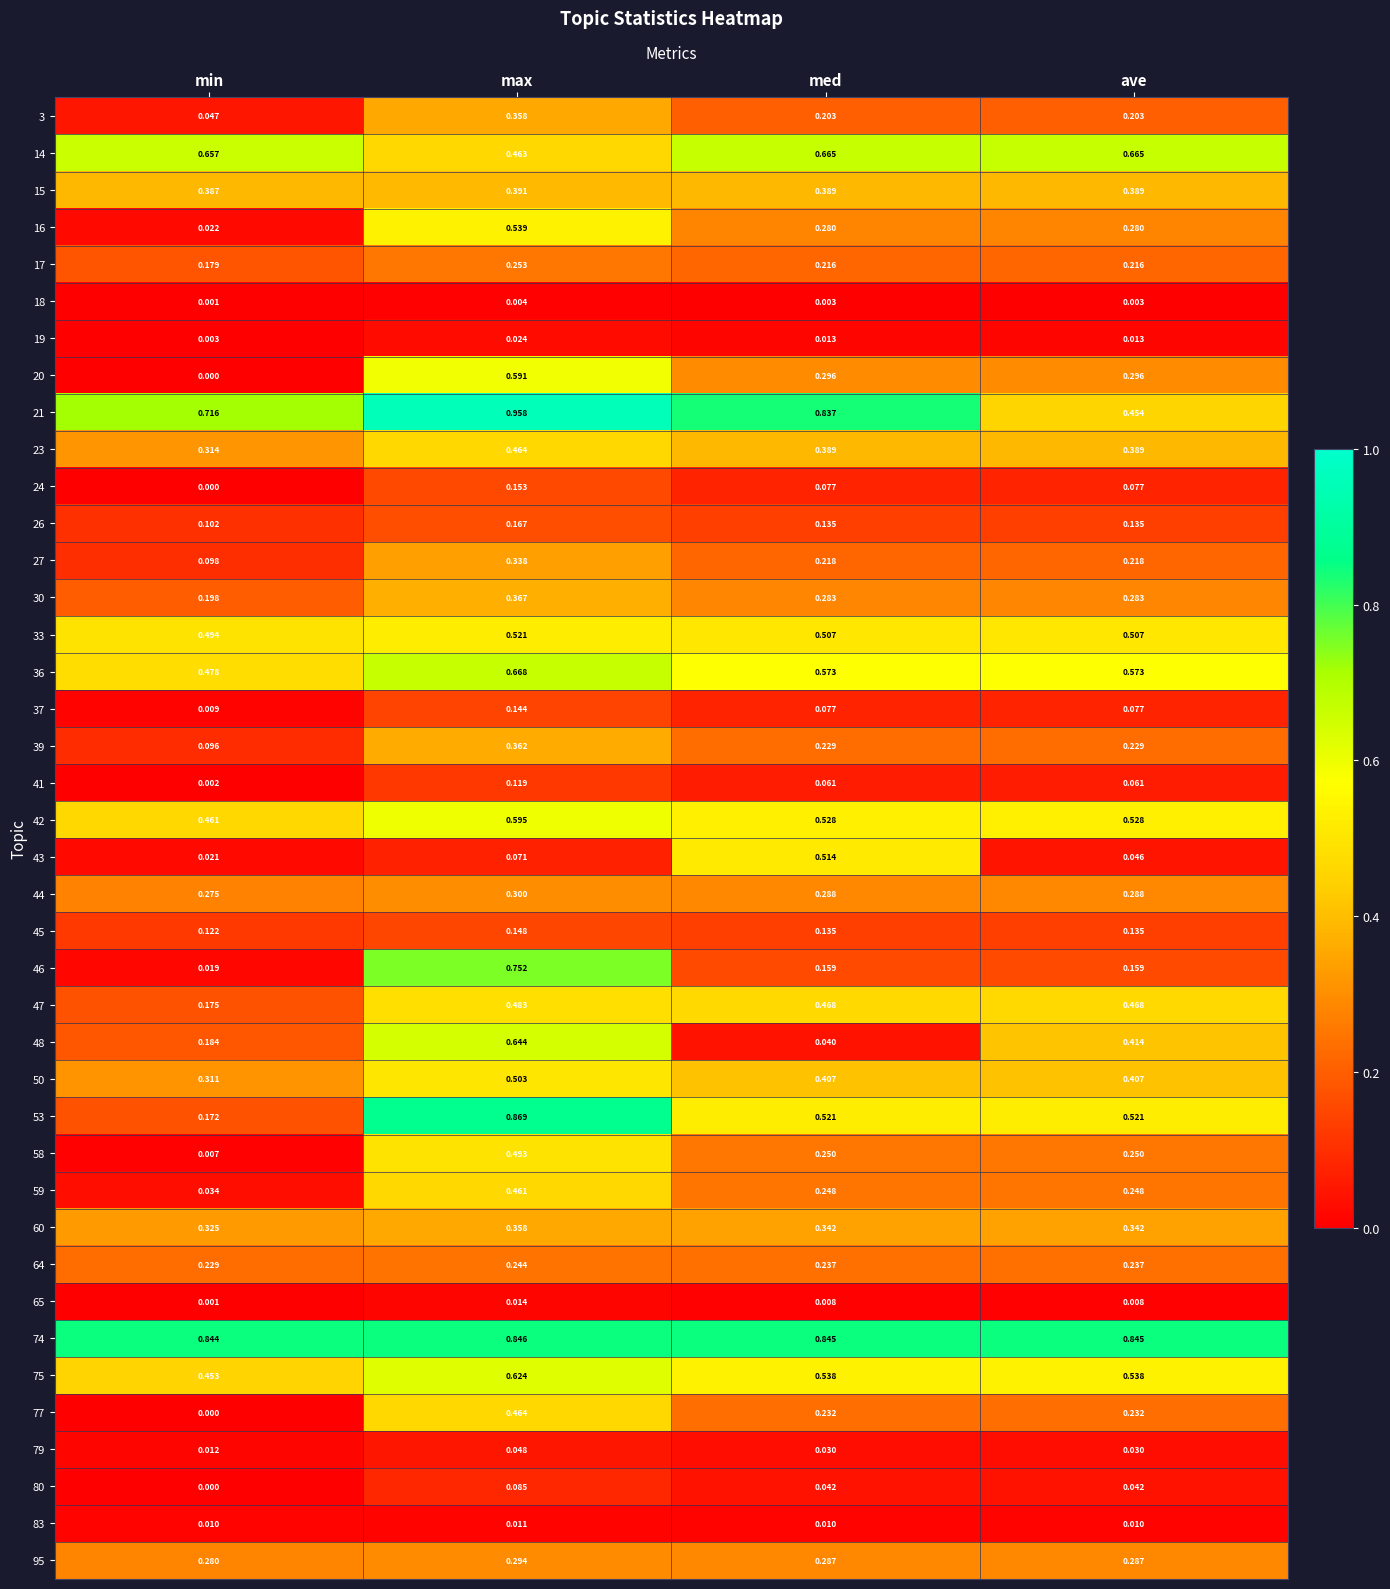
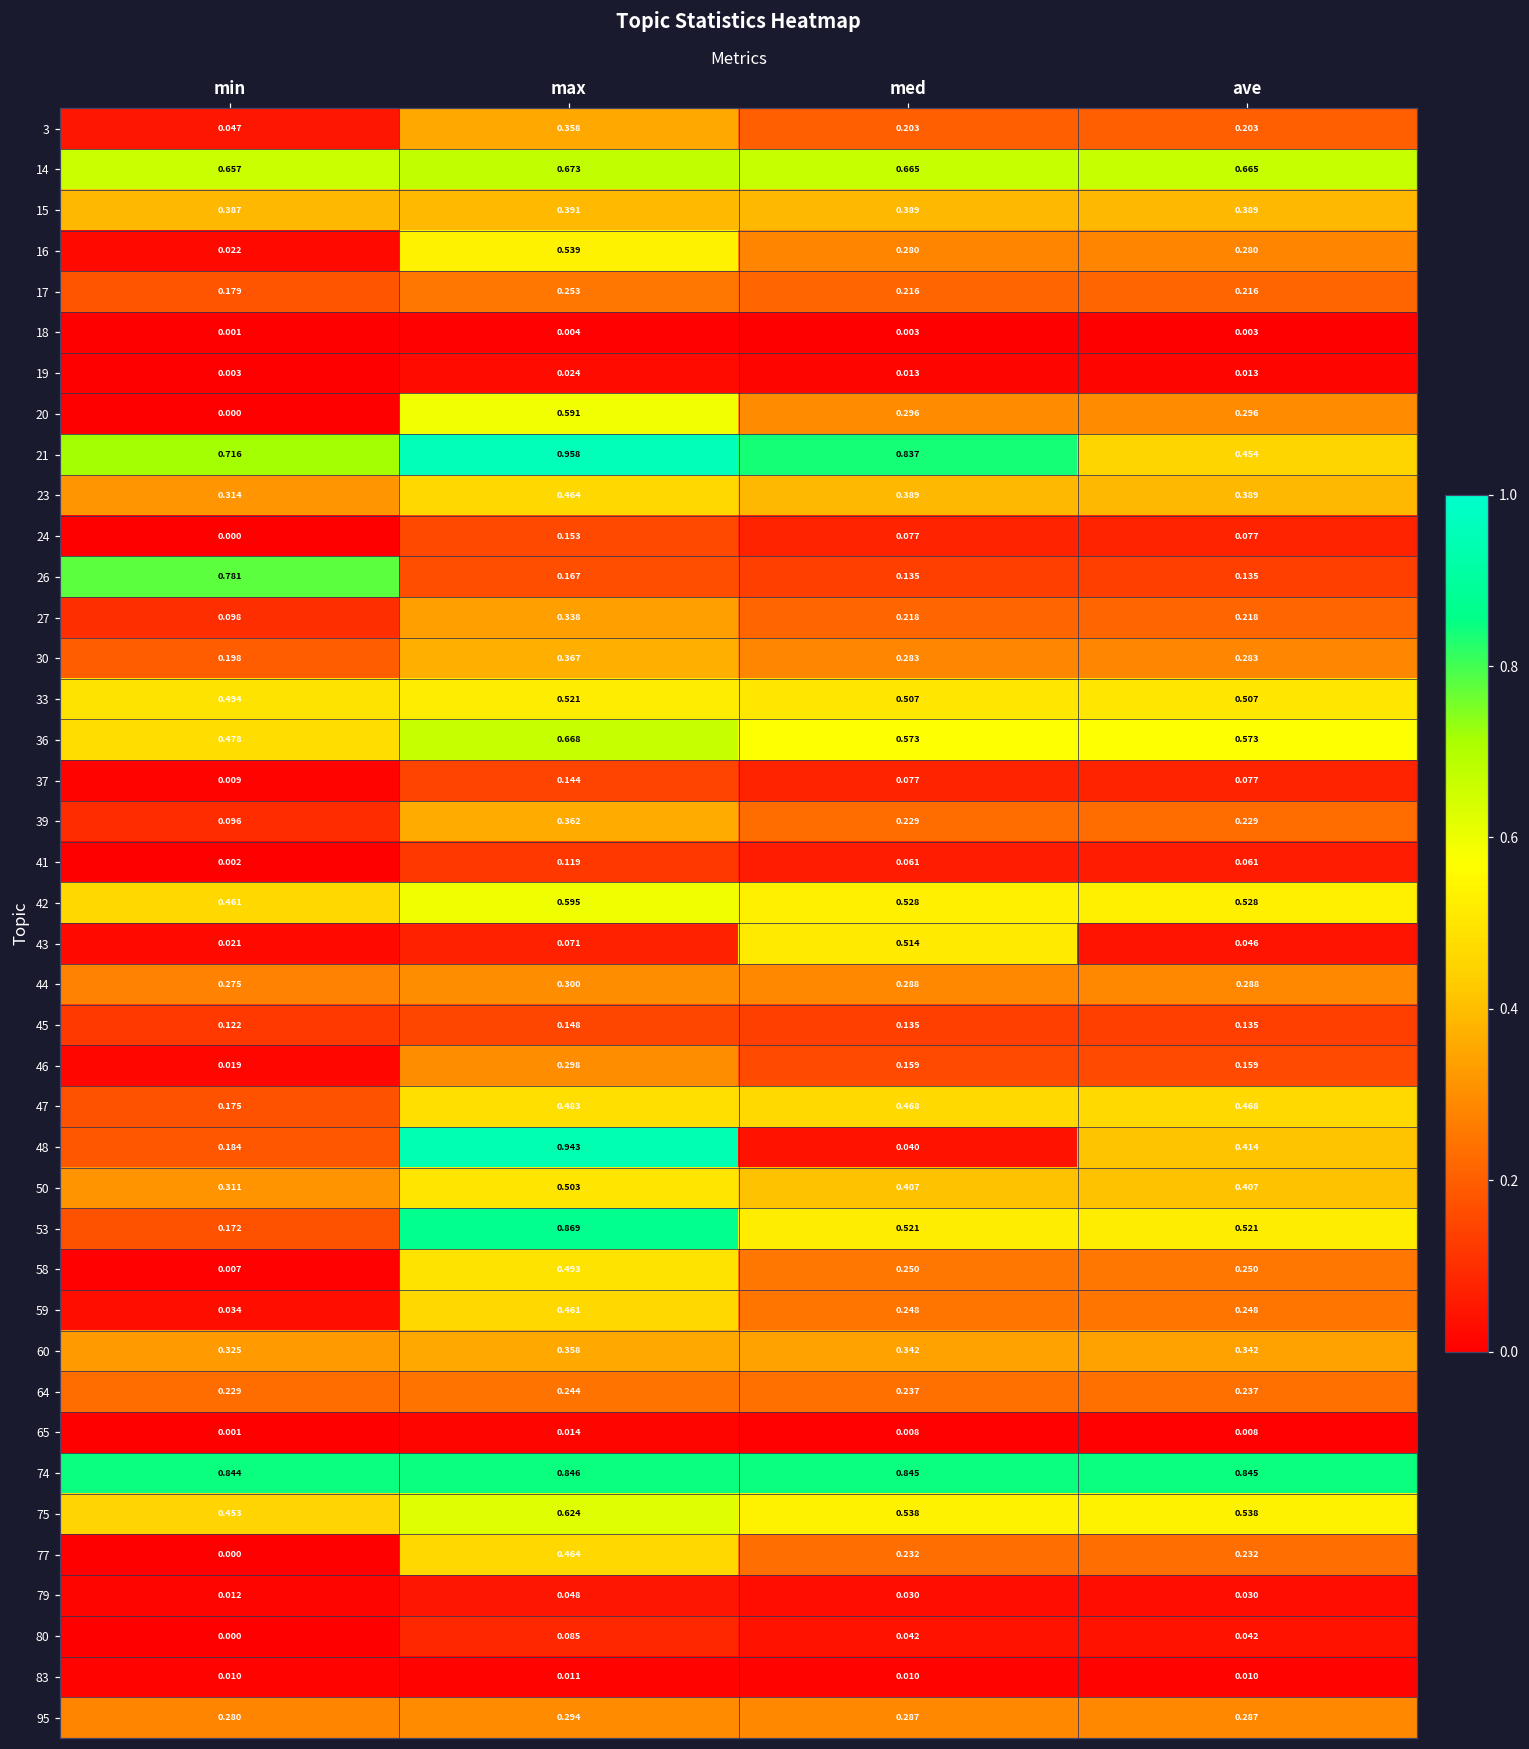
14, max: 0.463 -> 0.673
26, min: 0.102 -> 0.781
46, max: 0.752 -> 0.298
48, max: 0.644 -> 0.943
